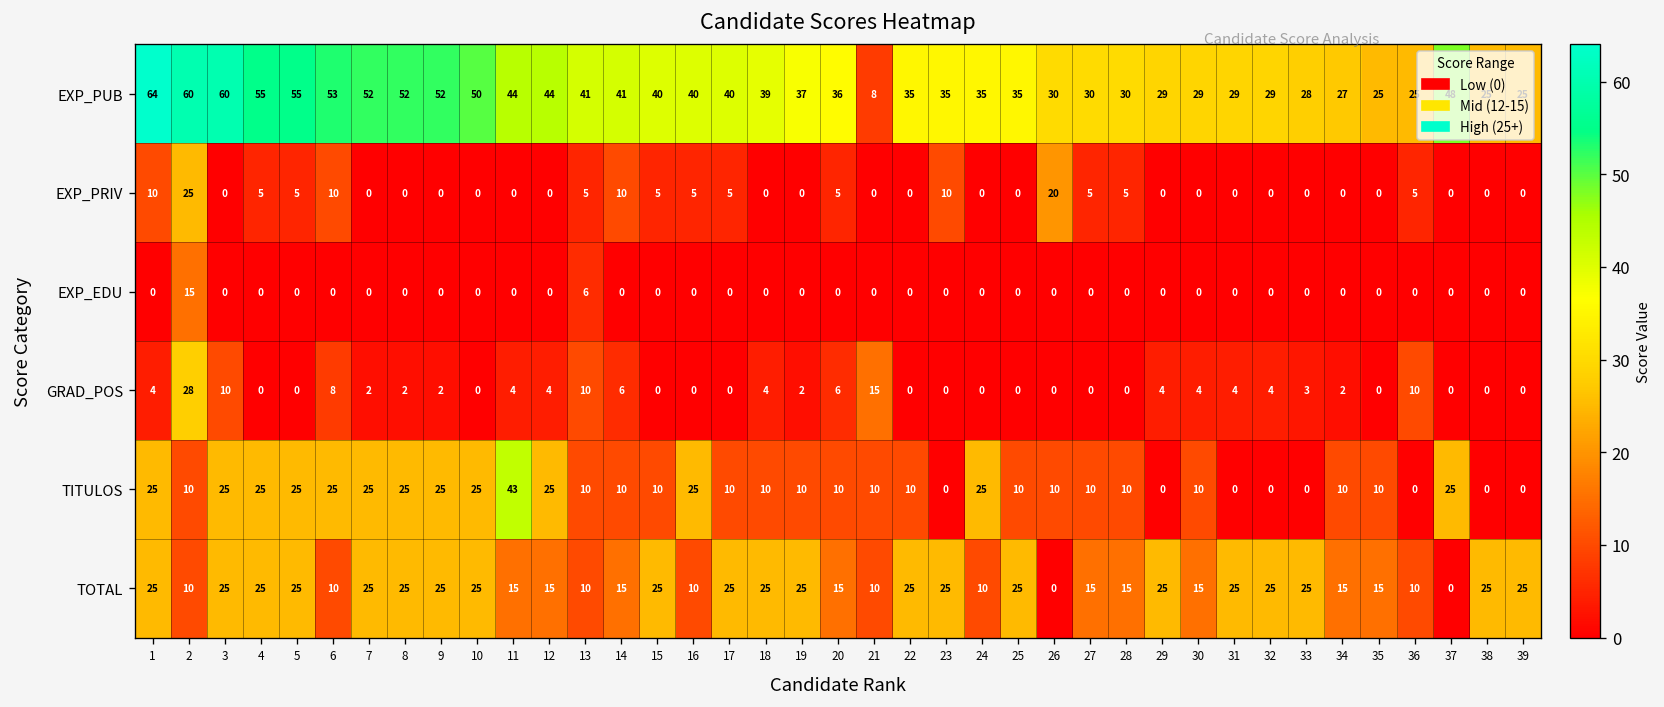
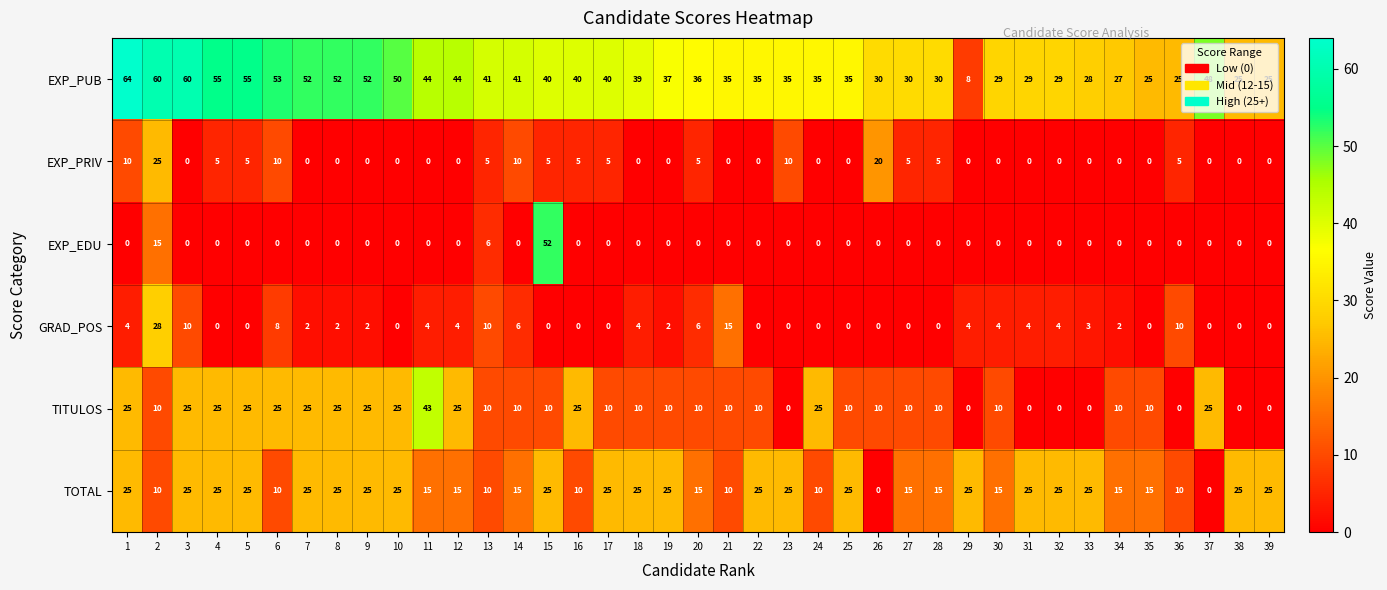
EXP_PUB, 21: 8 -> 35
EXP_PUB, 29: 29 -> 8
EXP_EDU, 15: 0 -> 52
